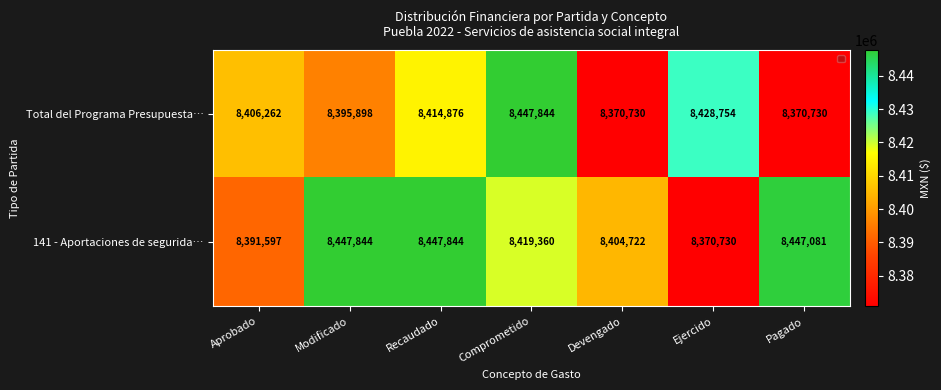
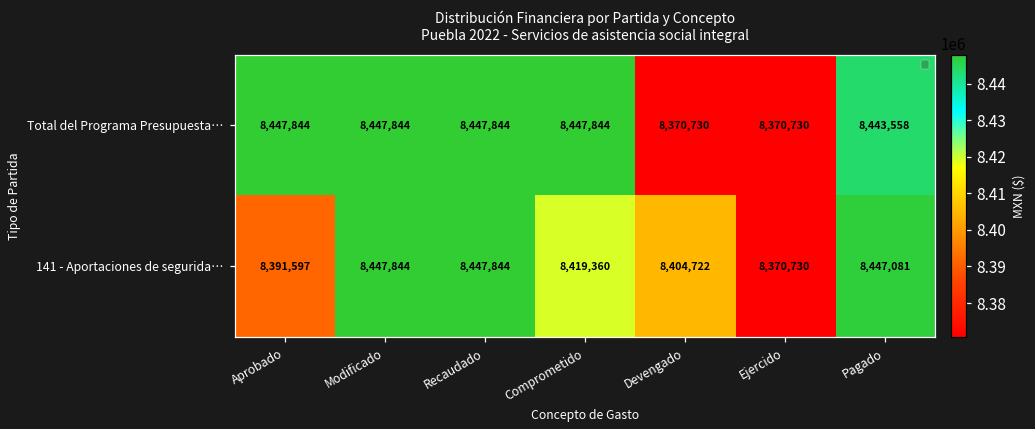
Total del Programa Presupuesta…, Aprobado: 8,406,262 -> 8,447,844
Total del Programa Presupuesta…, Modificado: 8,395,898 -> 8,447,844
Total del Programa Presupuesta…, Recaudado: 8,414,876 -> 8,447,844
Total del Programa Presupuesta…, Ejercido: 8,428,754 -> 8,370,730
Total del Programa Presupuesta…, Pagado: 8,370,730 -> 8,443,558
